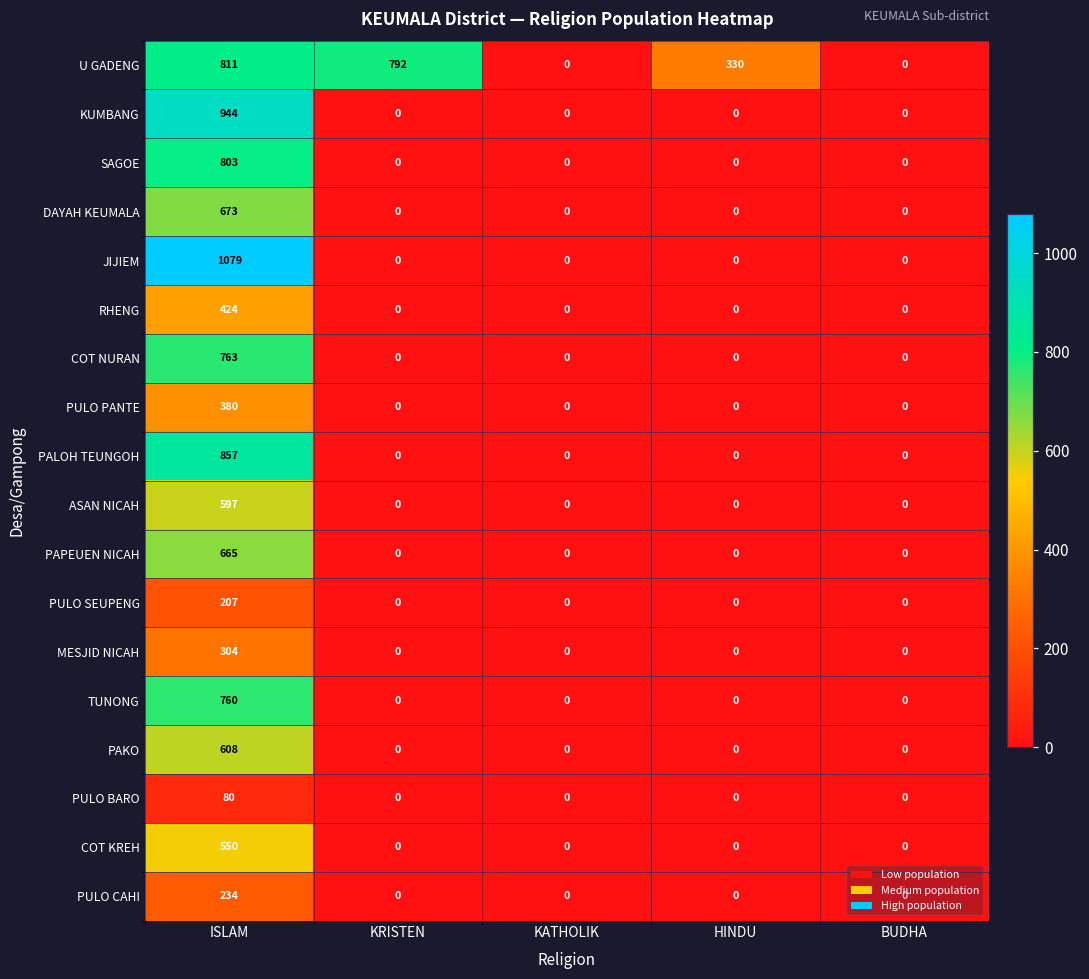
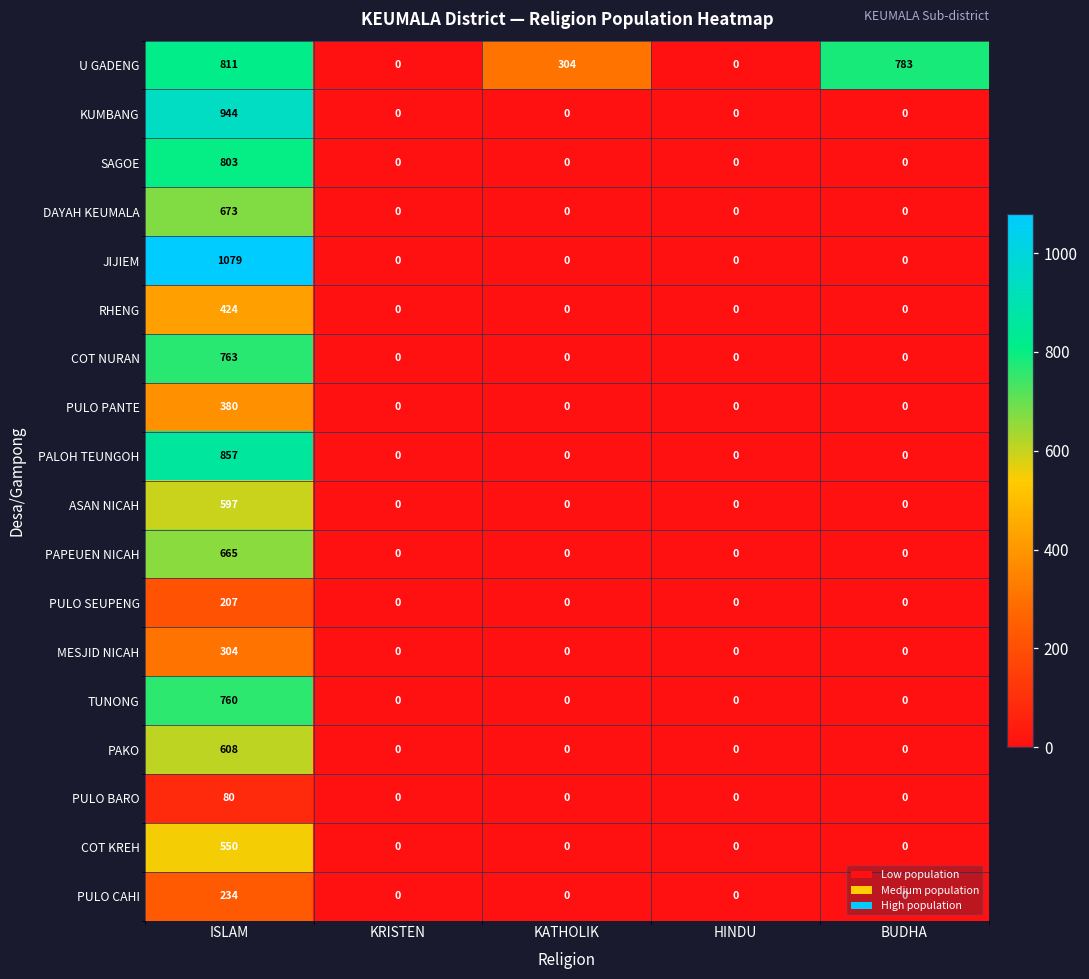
U GADENG, KRISTEN: 792 -> 0
U GADENG, KATHOLIK: 0 -> 304
U GADENG, HINDU: 330 -> 0
U GADENG, BUDHA: 0 -> 783
